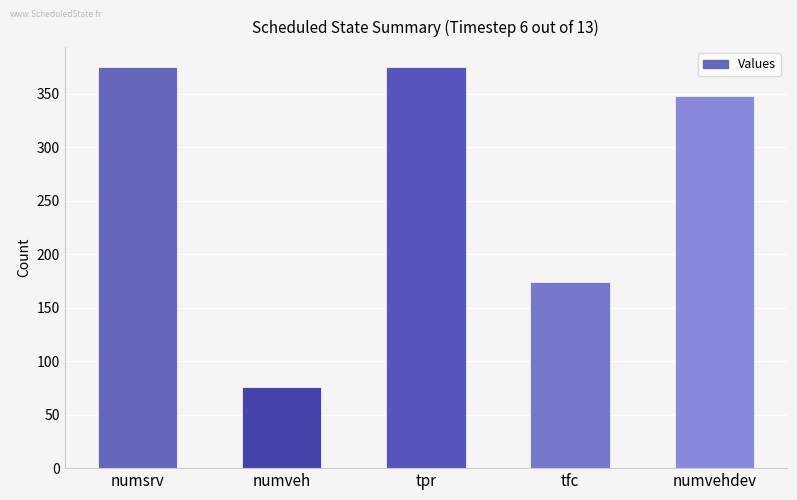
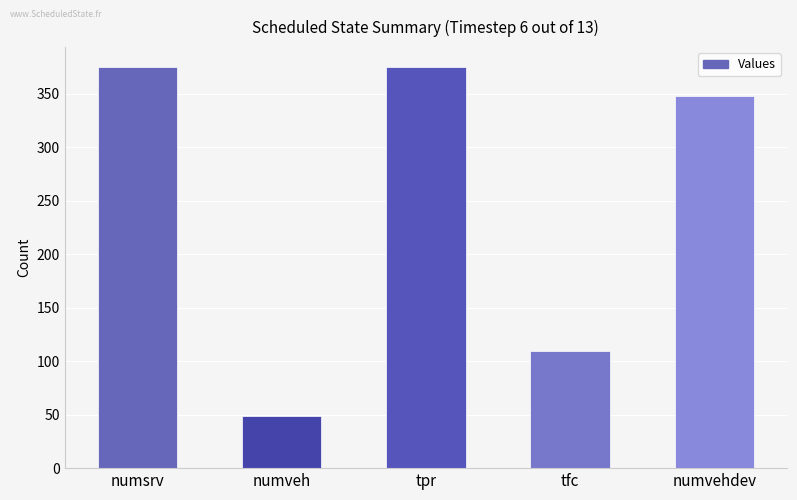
numveh: 76 -> 49
tfc: 174 -> 110
